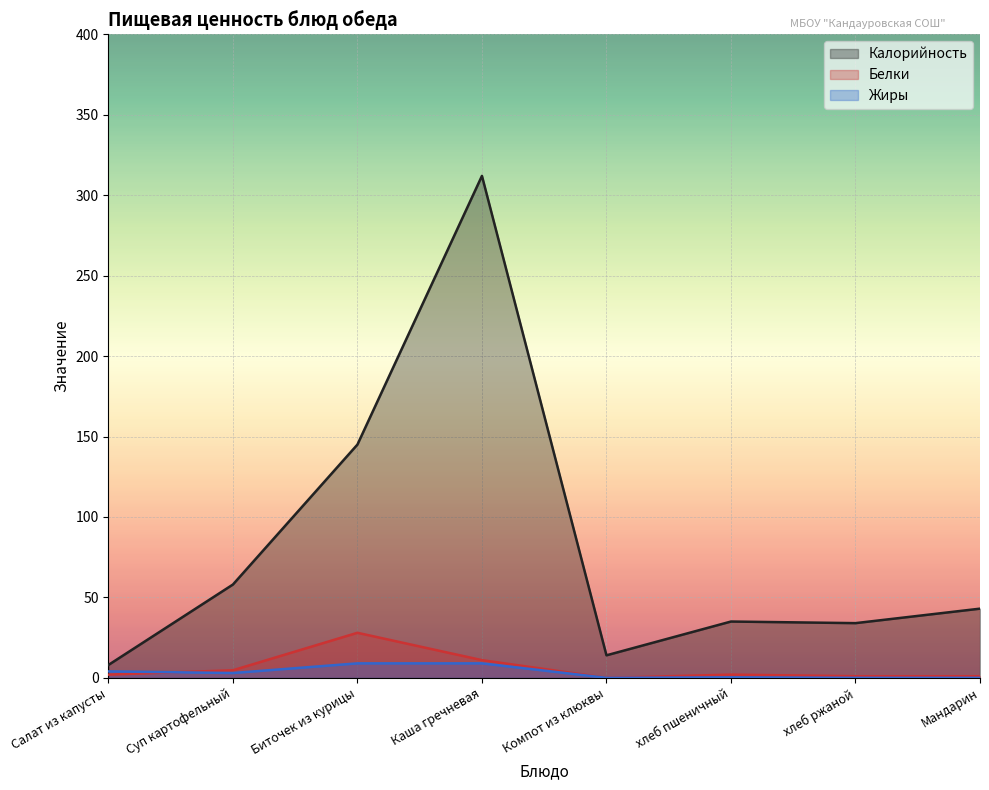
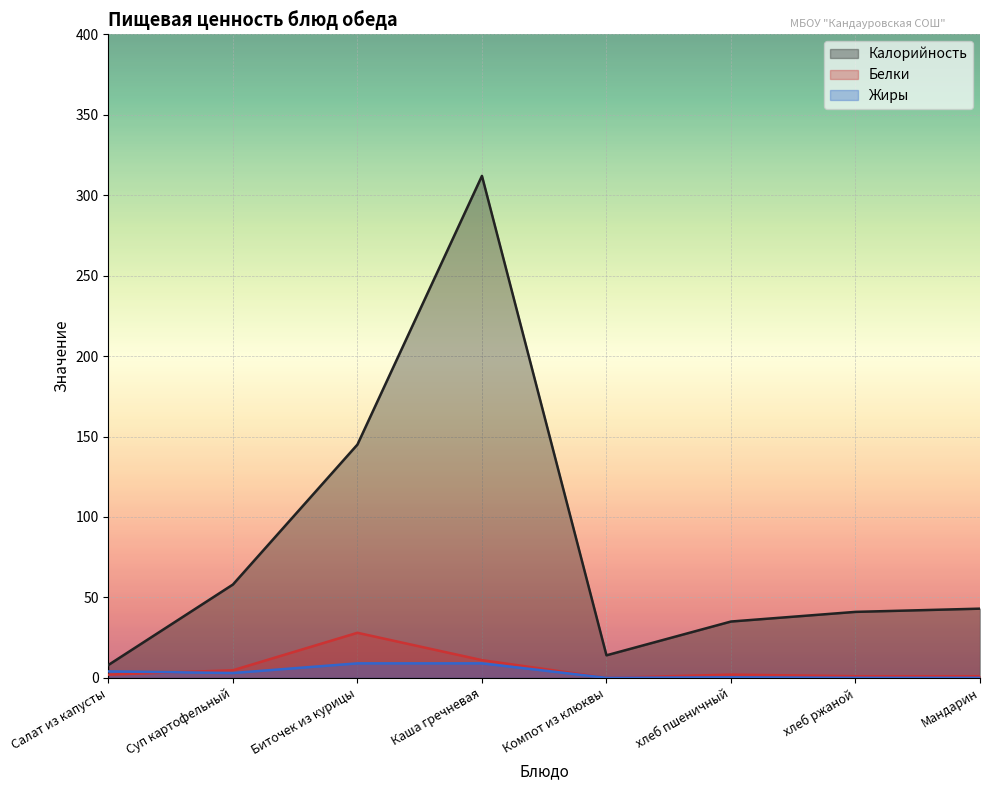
Калорийность, хлеб ржаной: 34 -> 41
